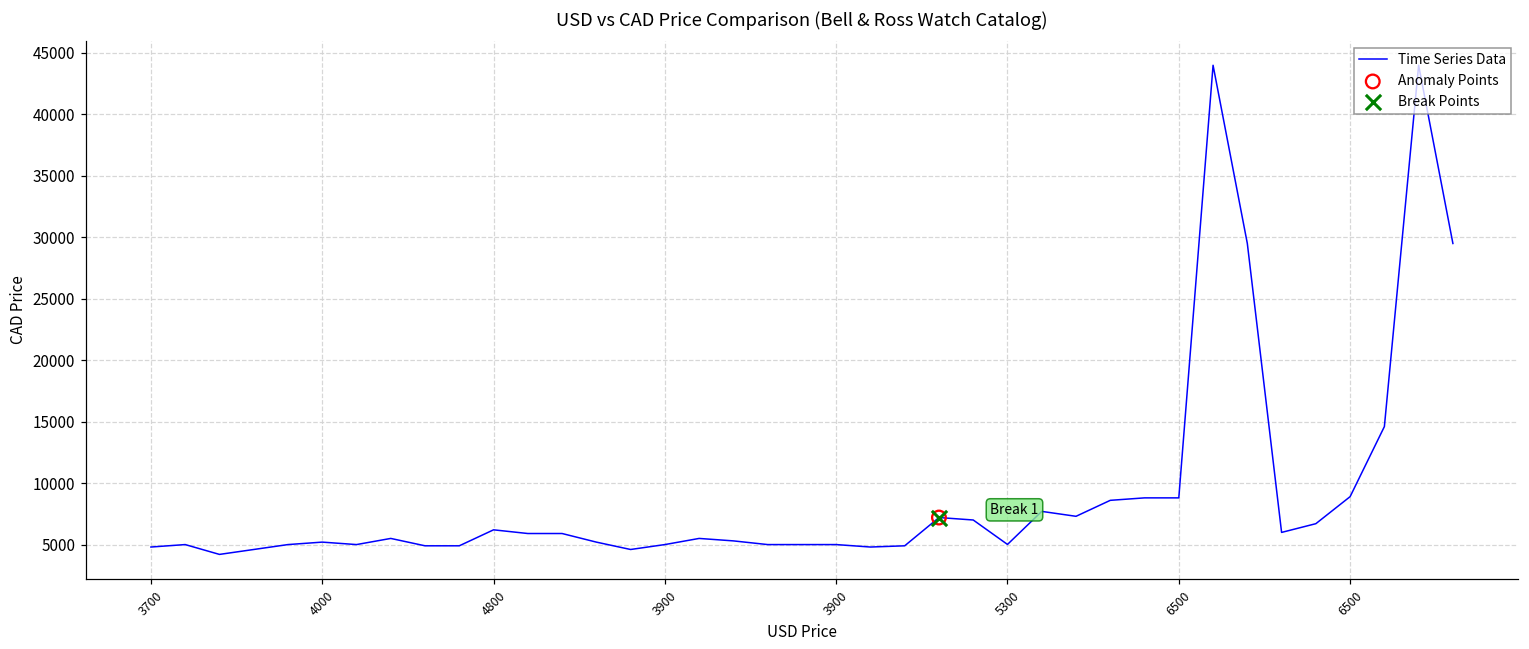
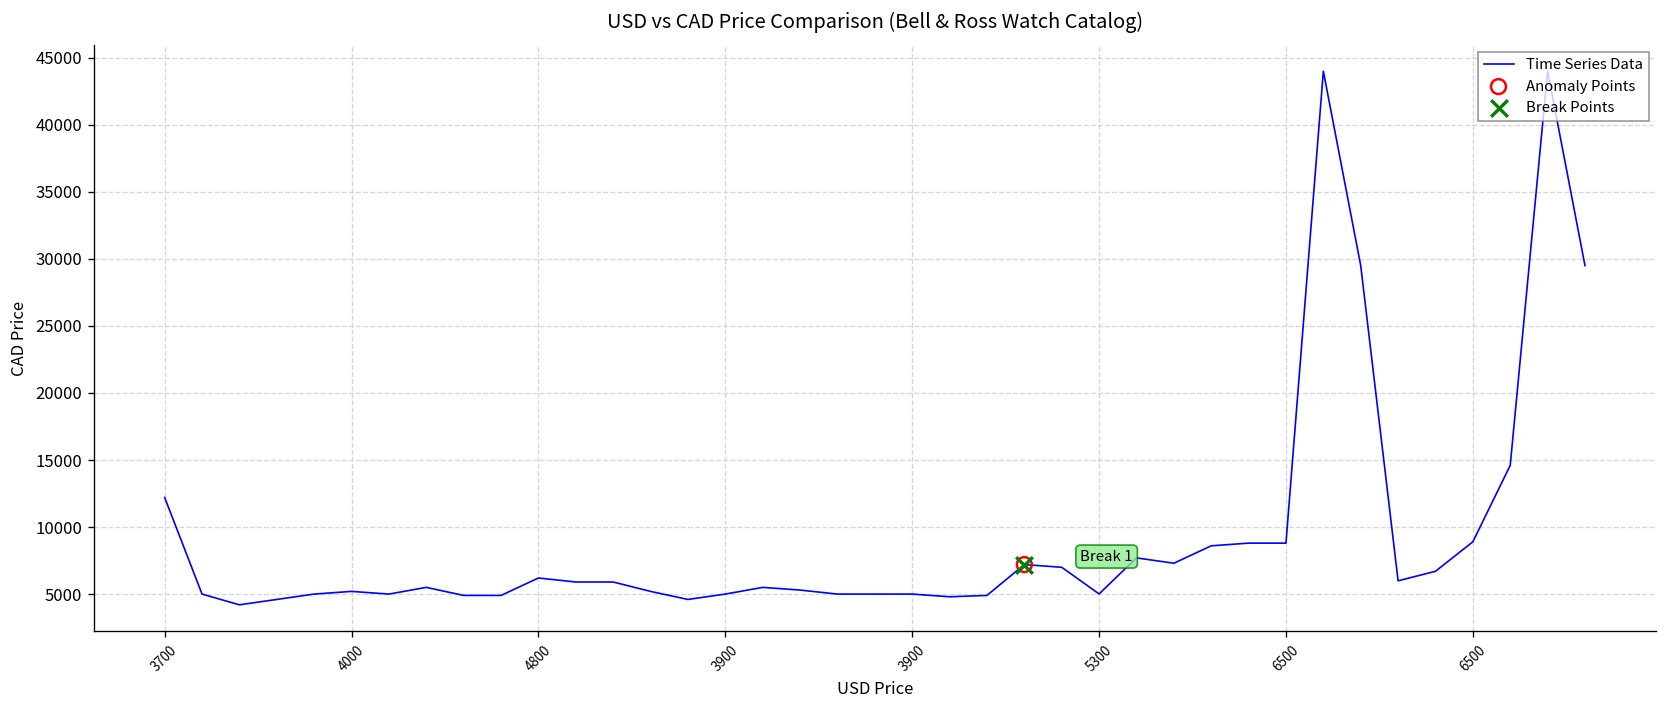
Time Series Data, 3700: 4800 -> 12200
